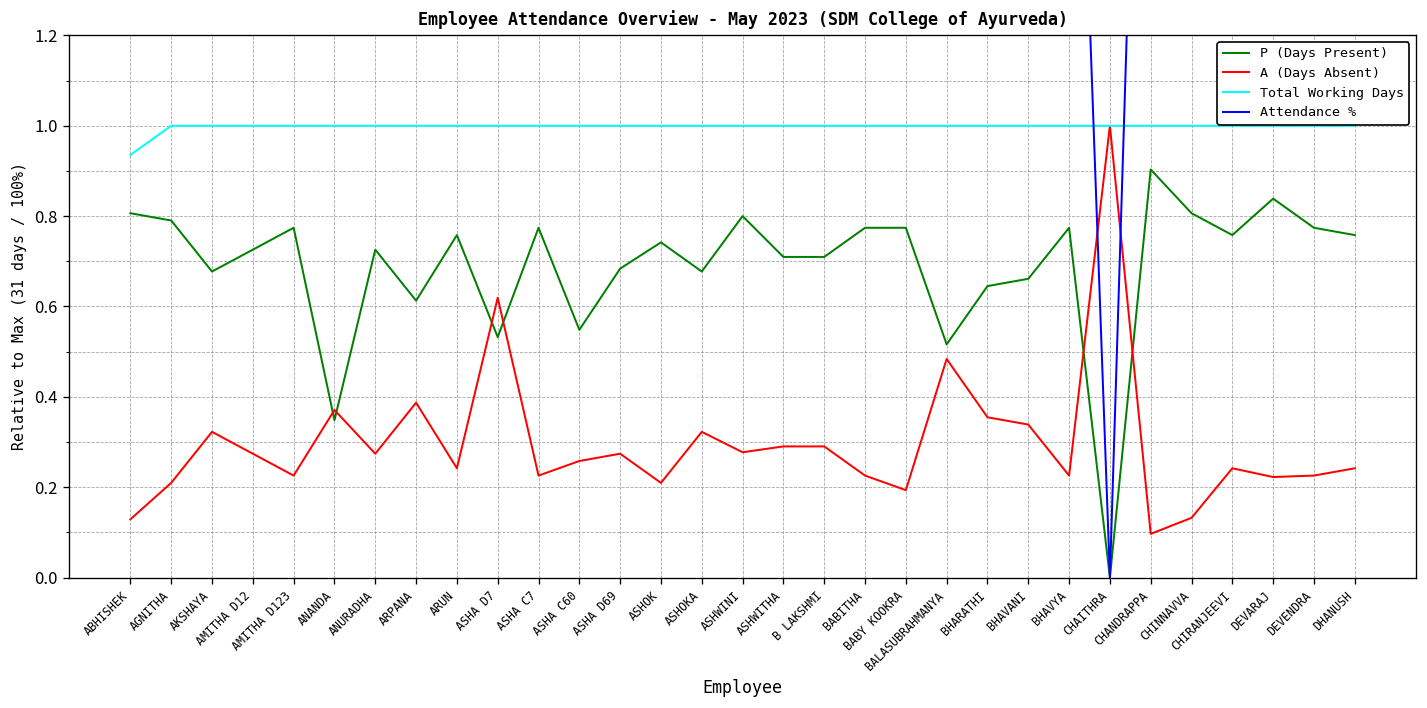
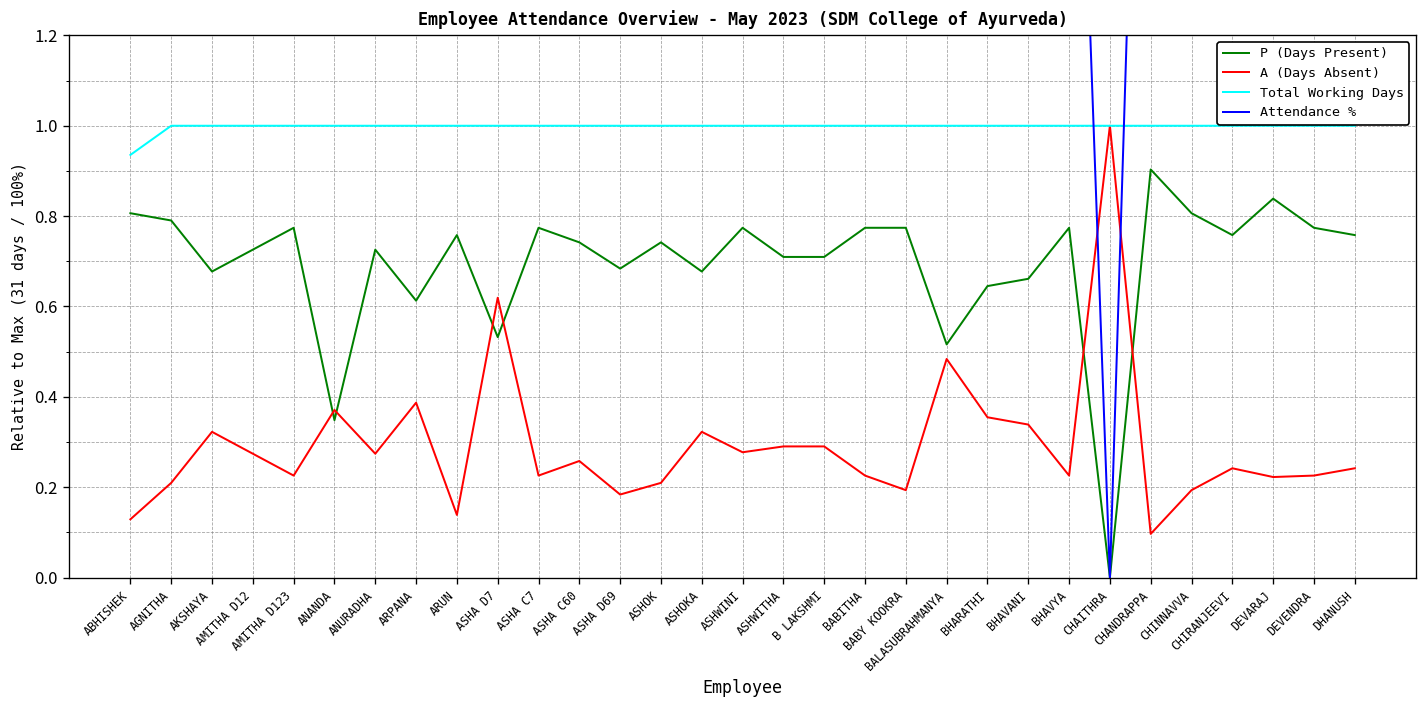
A (Days Absent), ARUN: 0.24 -> 0.14
P (Days Present), ASHA C60: 0.55 -> 0.74
A (Days Absent), ASHA D69: 0.27 -> 0.18
P (Days Present), ASHWINI: 0.80 -> 0.77
A (Days Absent), CHINNAVVA: 0.13 -> 0.19
